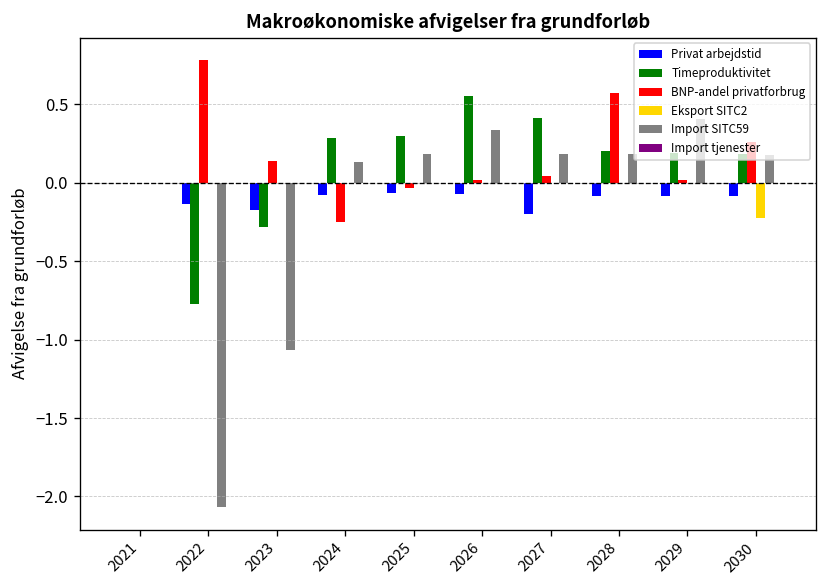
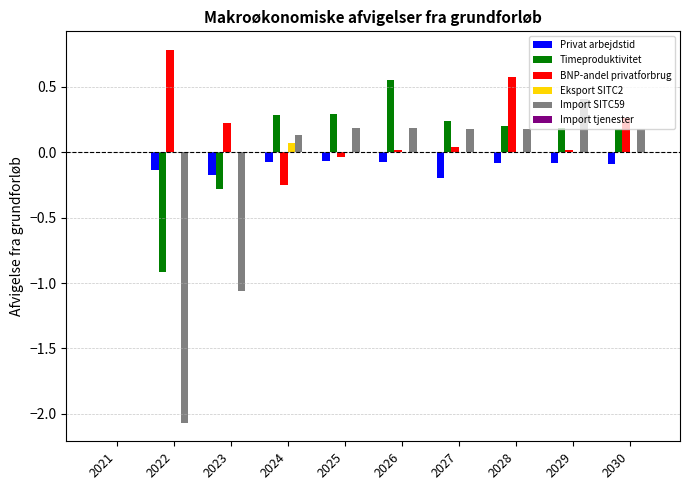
Timeproduktivitet, 2022: -0.77 -> -0.92
BNP-andel privatforbrug, 2023: 0.14 -> 0.23
Eksport SITC2, 2024: 0.00 -> 0.07
Import SITC59, 2026: 0.33 -> 0.18
Timeproduktivitet, 2027: 0.41 -> 0.24
Eksport SITC2, 2030: -0.22 -> 0.00
